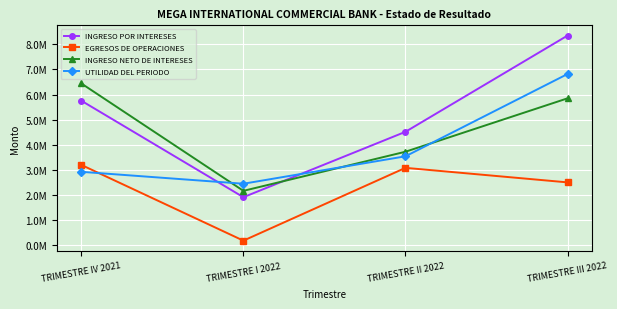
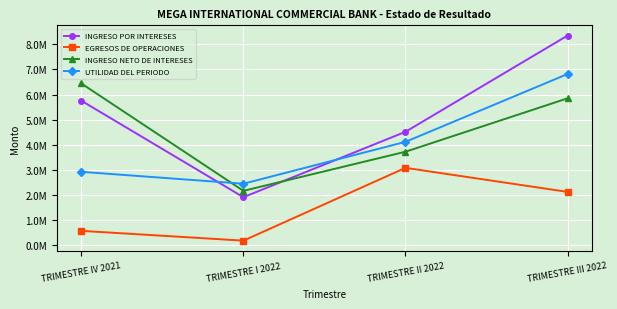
EGRESOS DE OPERACIONES, TRIMESTRE IV 2021: 3200000 -> 600000
UTILIDAD DEL PERIODO, TRIMESTRE II 2022: 3500000 -> 4100000
EGRESOS DE OPERACIONES, TRIMESTRE III 2022: 2500000 -> 2100000
